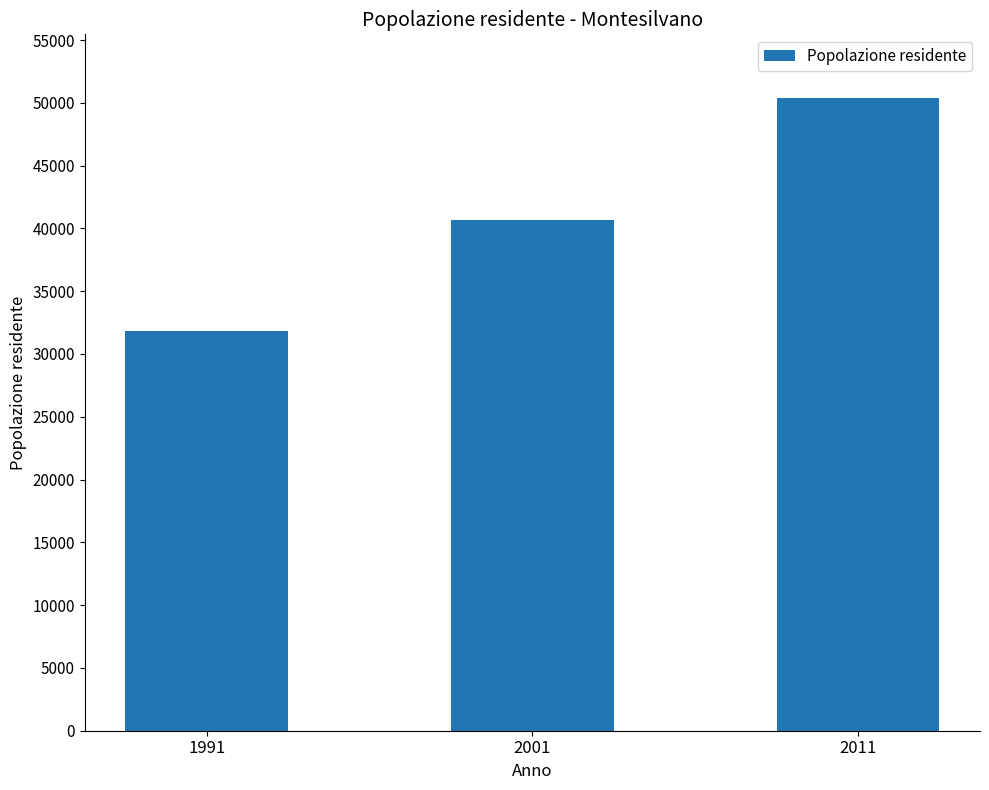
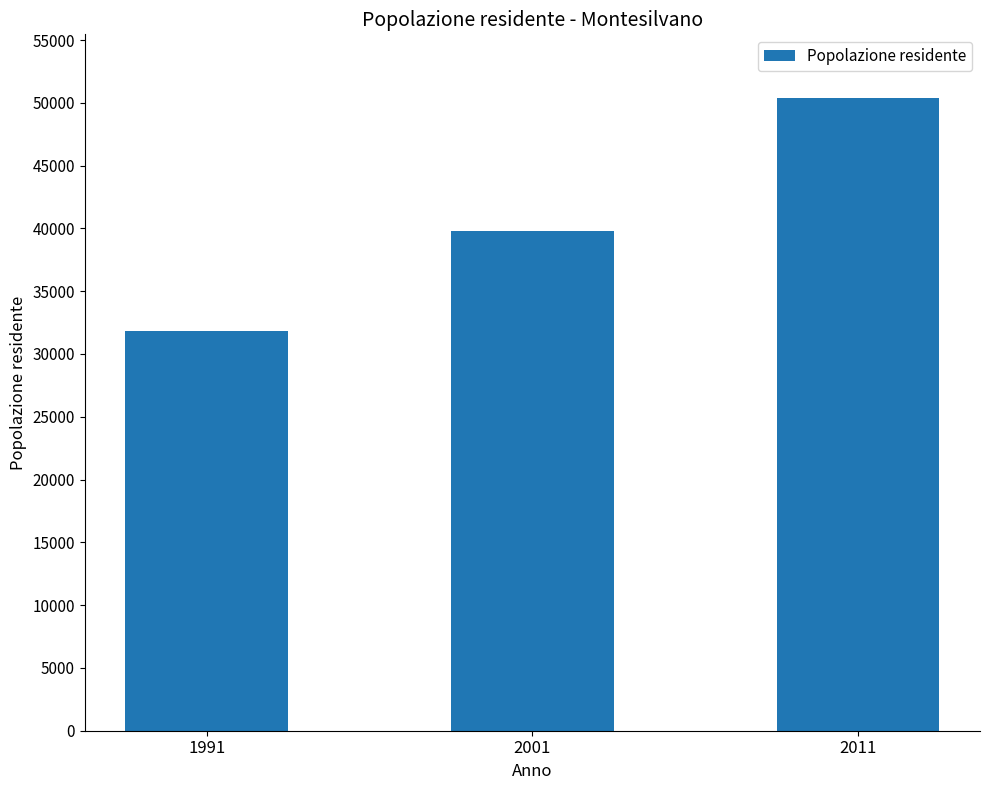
2001: 40700 -> 39800
